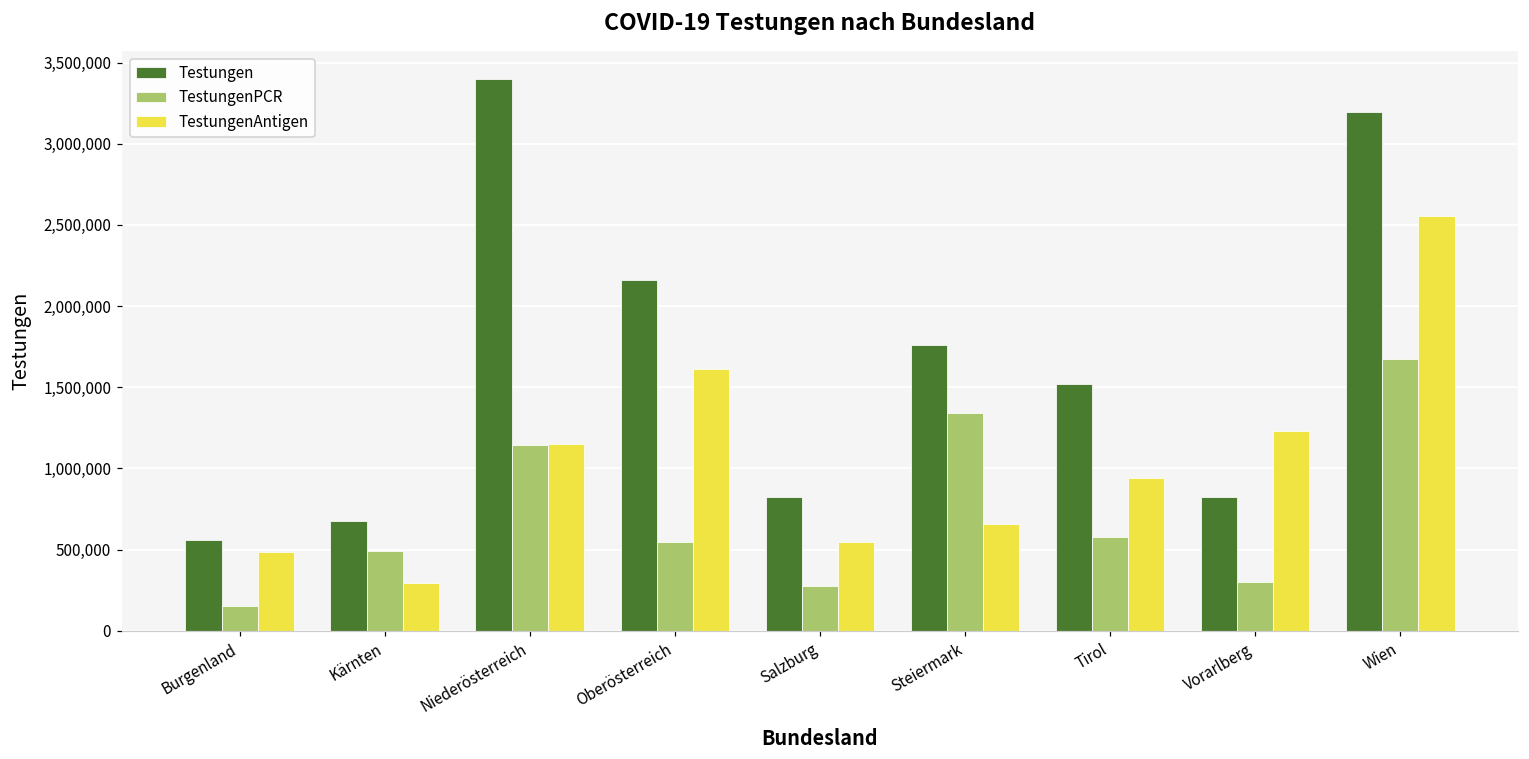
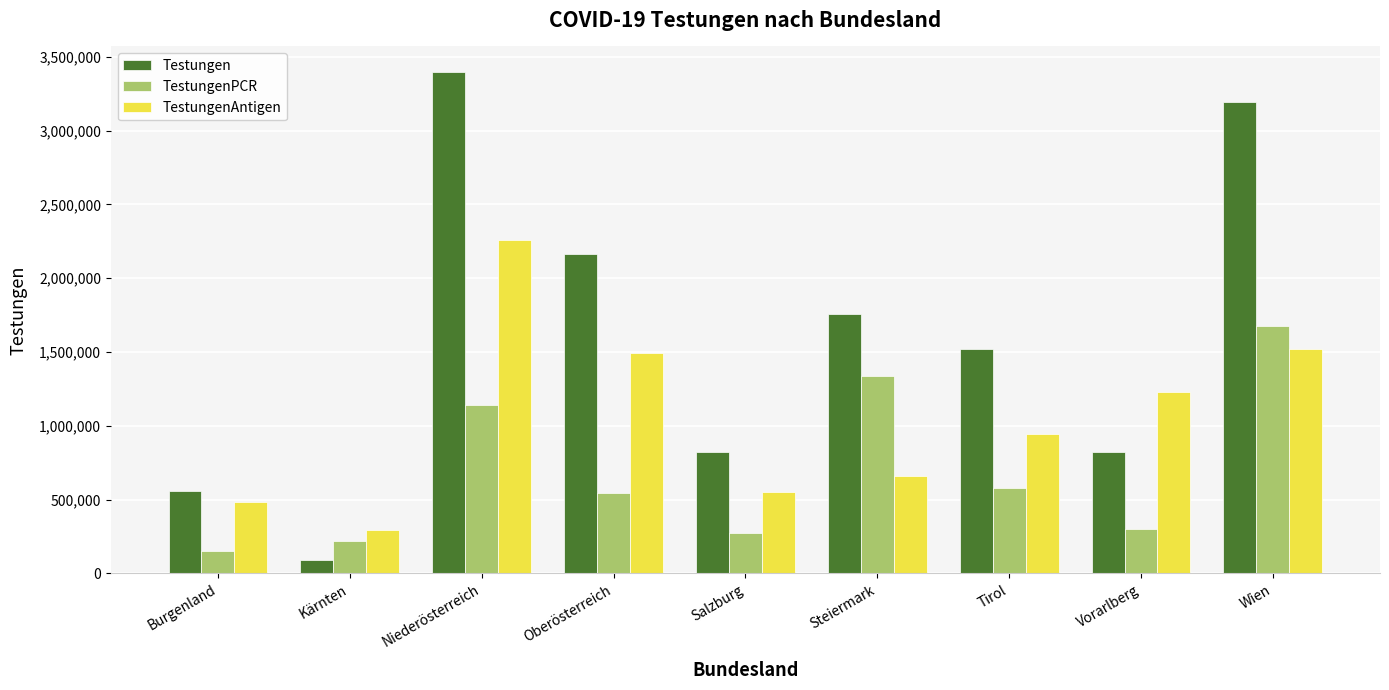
Testungen, Kärnten: 680,000 -> 90,000
TestungenPCR, Kärnten: 490,000 -> 220,000
TestungenAntigen, Niederösterreich: 1,150,000 -> 2,260,000
TestungenAntigen, Oberösterreich: 1,620,000 -> 1,500,000
TestungenAntigen, Wien: 2,560,000 -> 1,520,000
